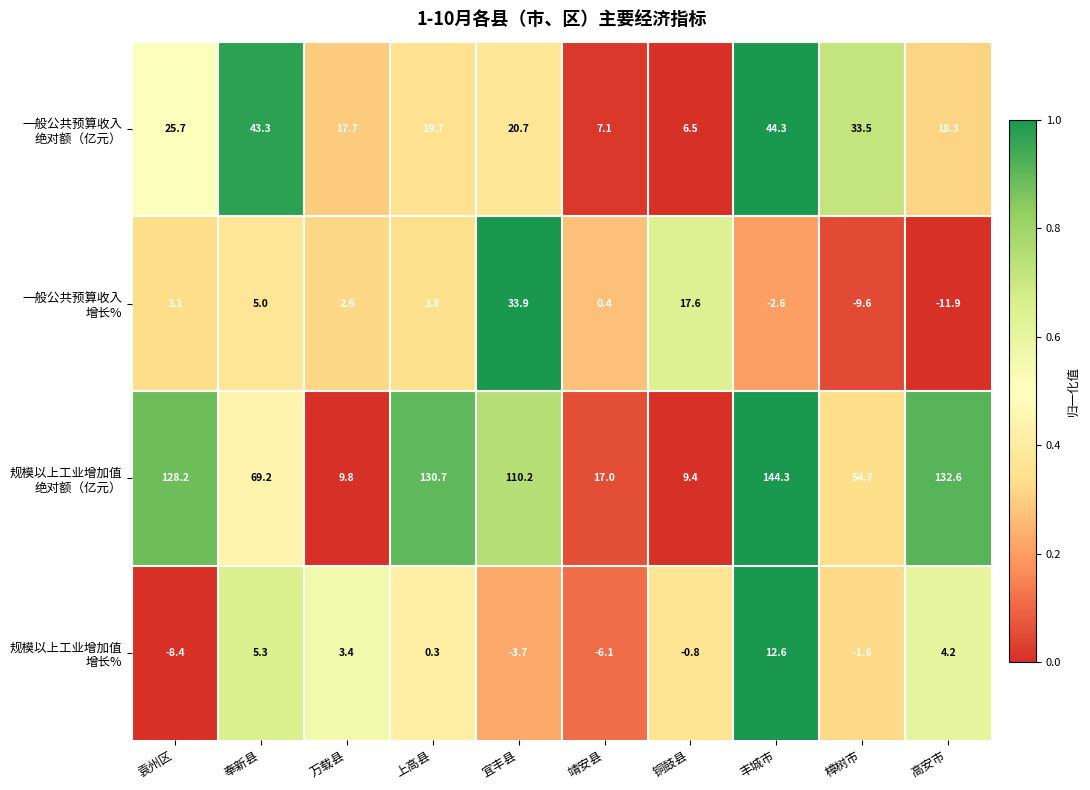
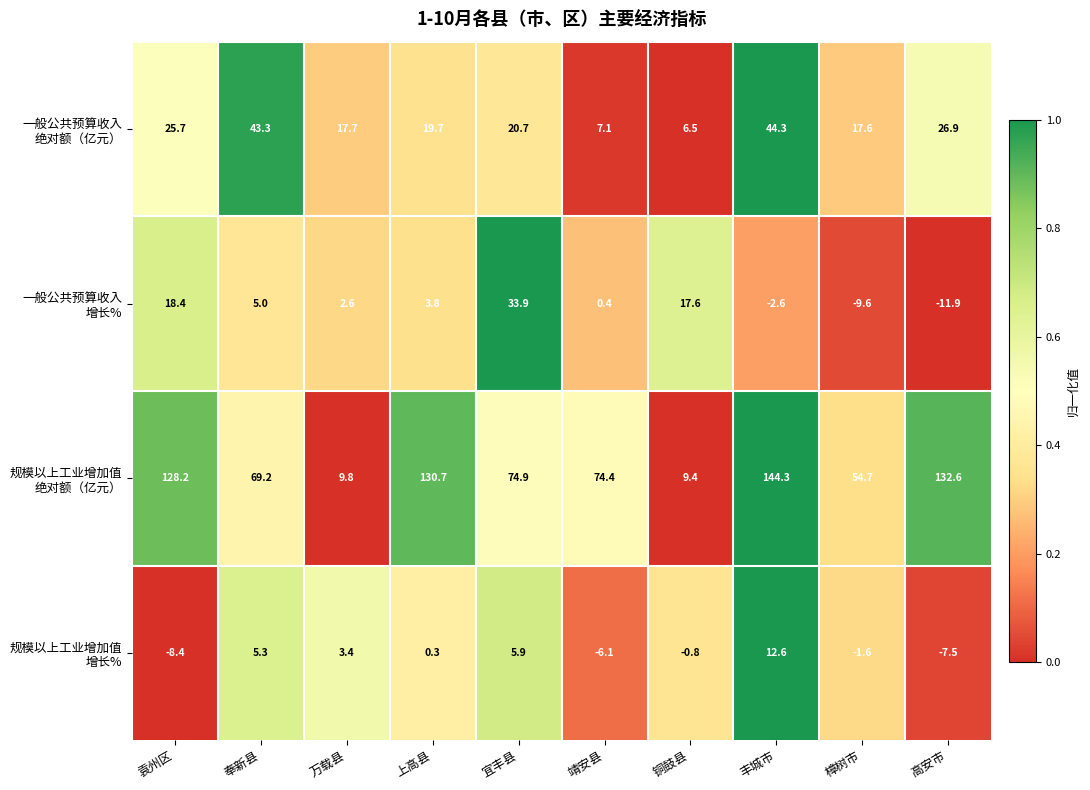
一般公共预算收入 绝对额（亿元）, 樟树市: 33.5 -> 17.6
一般公共预算收入 绝对额（亿元）, 高安市: 18.3 -> 26.9
一般公共预算收入 增长%, 袁州区: 3.1 -> 18.4
规模以上工业增加值 绝对额（亿元）, 宜丰县: 110.2 -> 74.9
规模以上工业增加值 绝对额（亿元）, 靖安县: 17.0 -> 74.4
规模以上工业增加值 增长%, 宜丰县: -3.7 -> 5.9
规模以上工业增加值 增长%, 高安市: 4.2 -> -7.5
